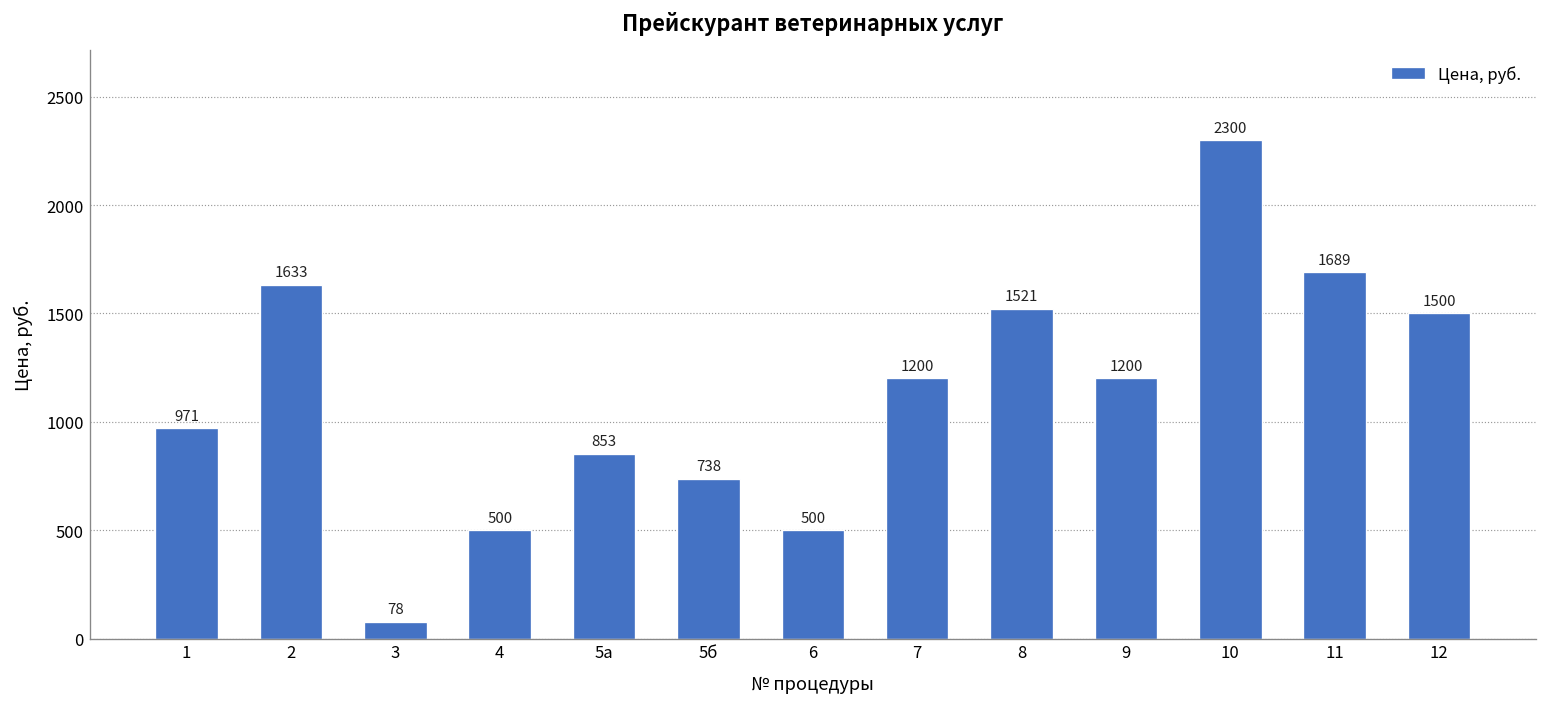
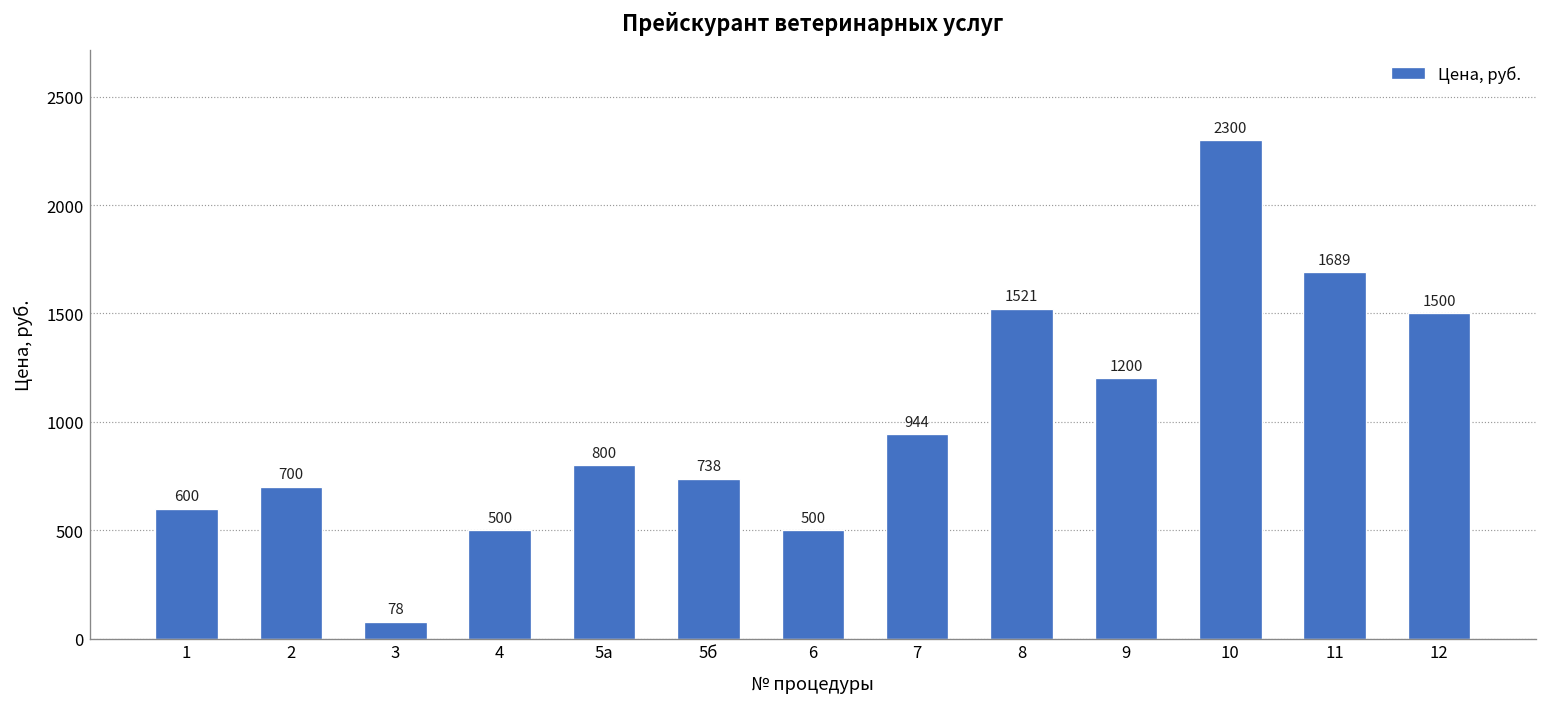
1: 971 -> 600
2: 1633 -> 700
5а: 853 -> 800
7: 1200 -> 944
